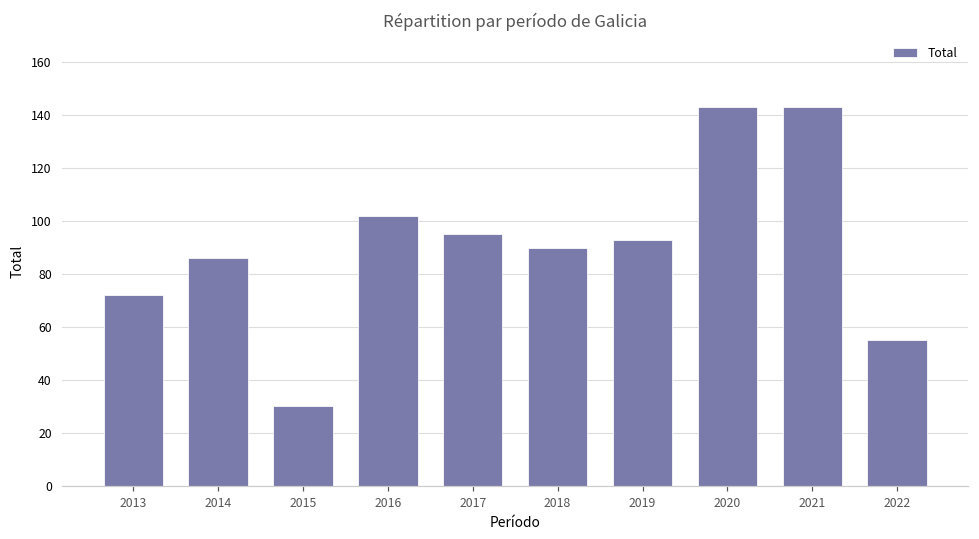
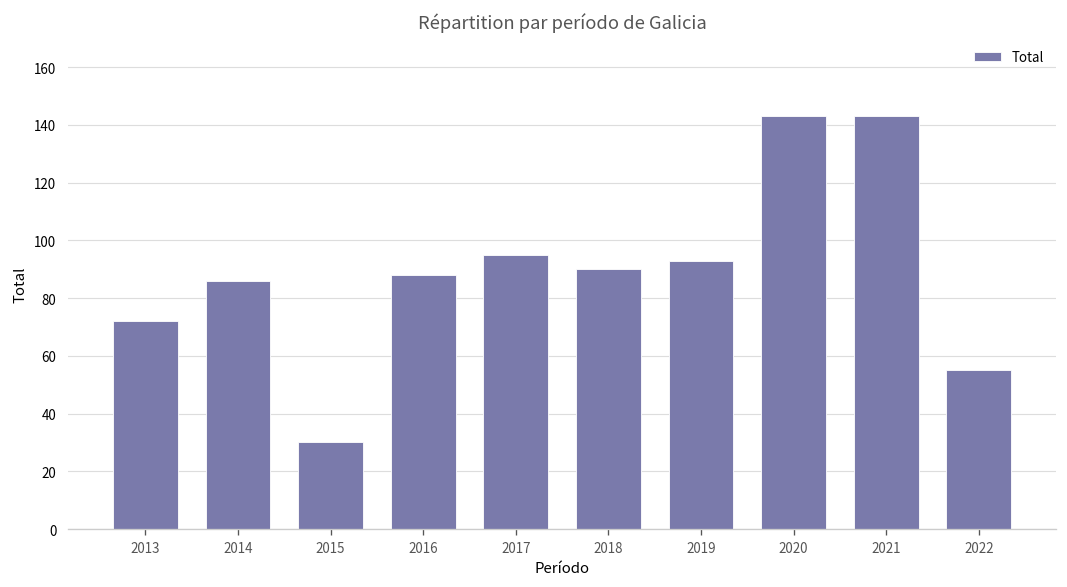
2016: 102 -> 88
